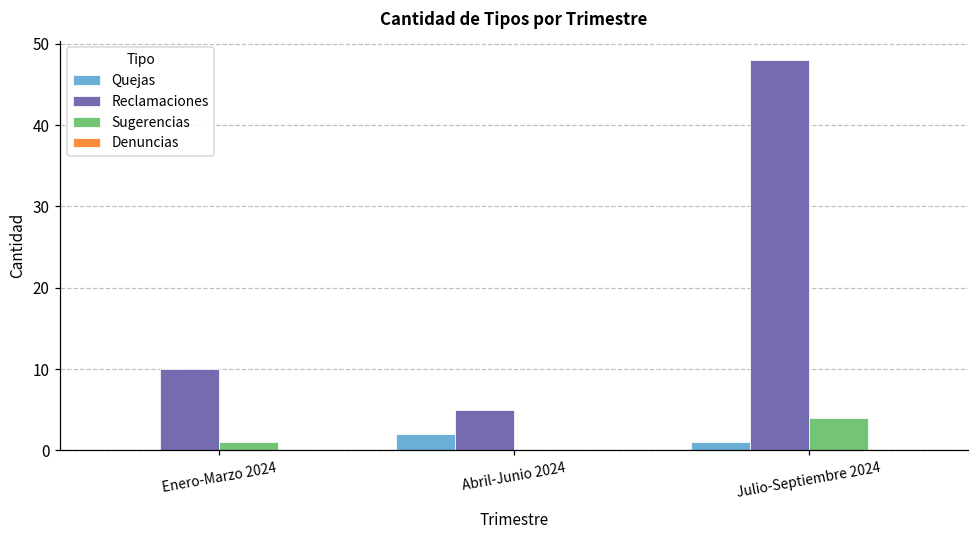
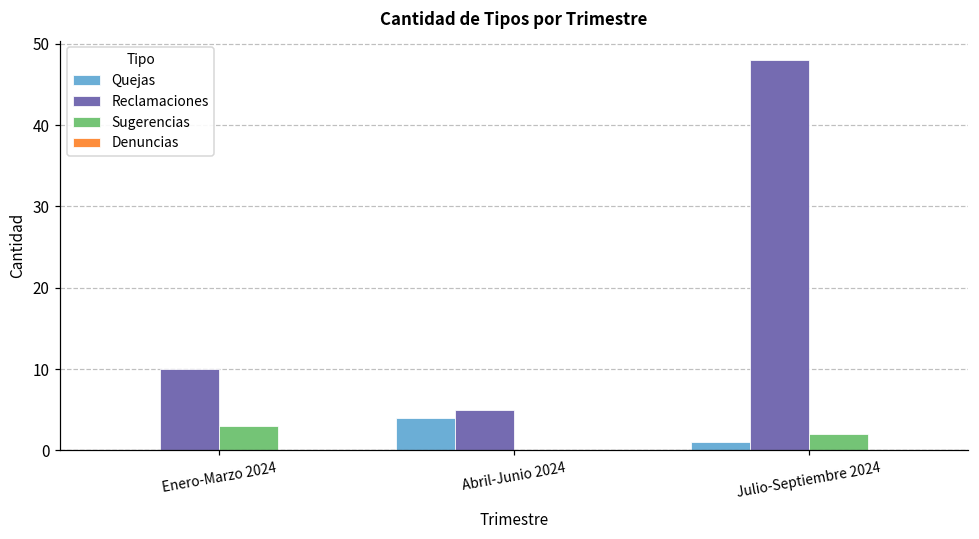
Sugerencias, Enero-Marzo 2024: 1 -> 3
Quejas, Abril-Junio 2024: 2 -> 4
Sugerencias, Julio-Septiembre 2024: 4 -> 2
